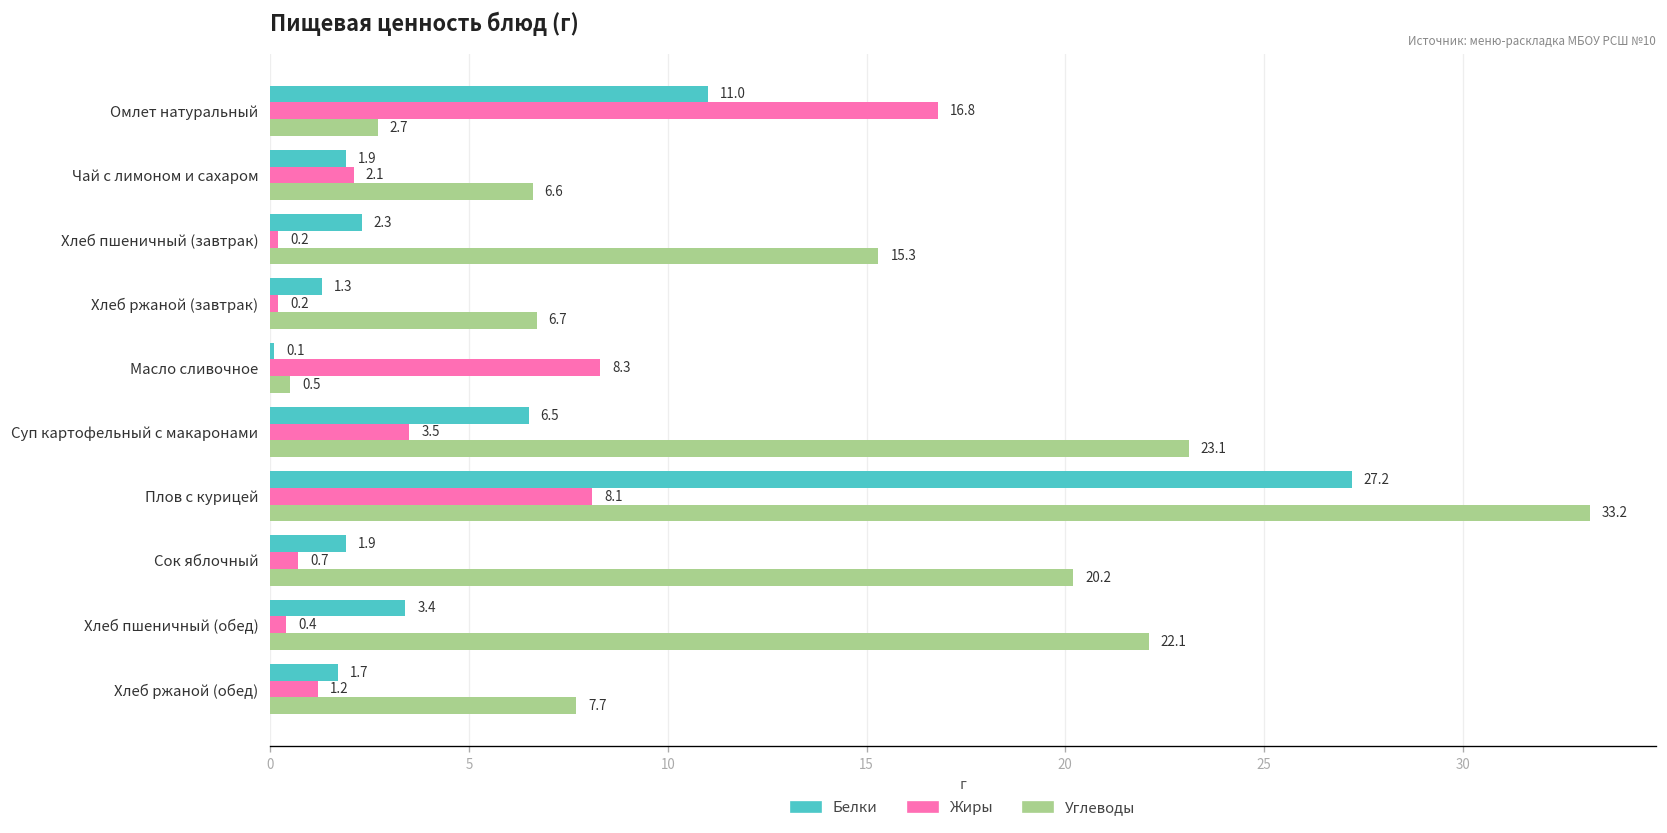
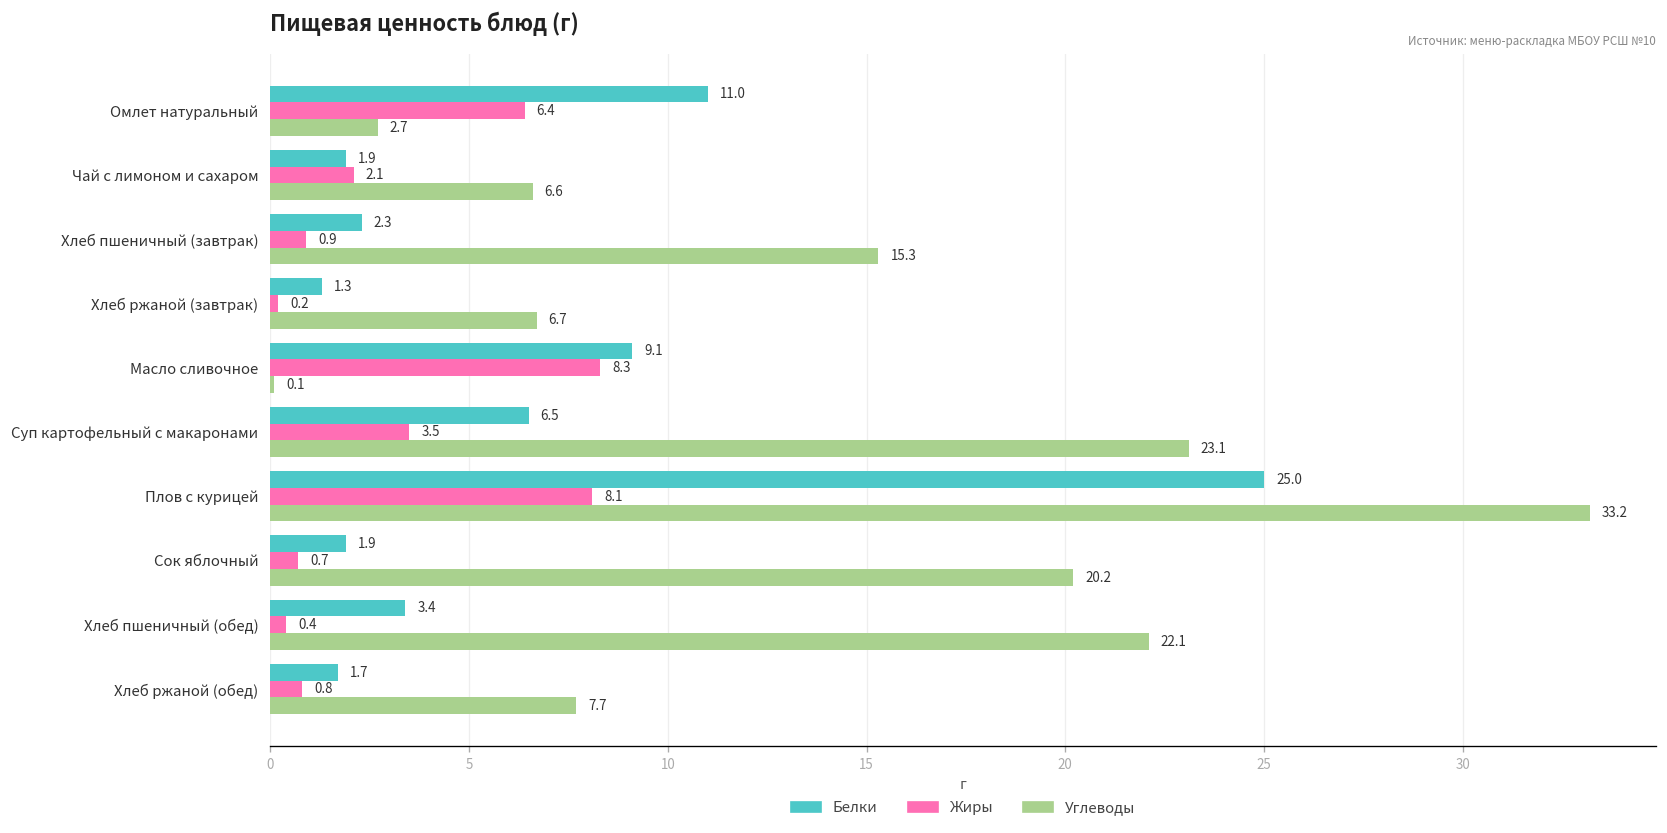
Жиры, Омлет натуральный: 16.8 -> 6.4
Жиры, Хлеб пшеничный (завтрак): 0.2 -> 0.9
Белки, Масло сливочное: 0.1 -> 9.1
Углеводы, Масло сливочное: 0.5 -> 0.1
Белки, Плов с курицей: 27.2 -> 25.0
Жиры, Хлеб ржаной (обед): 1.2 -> 0.8
